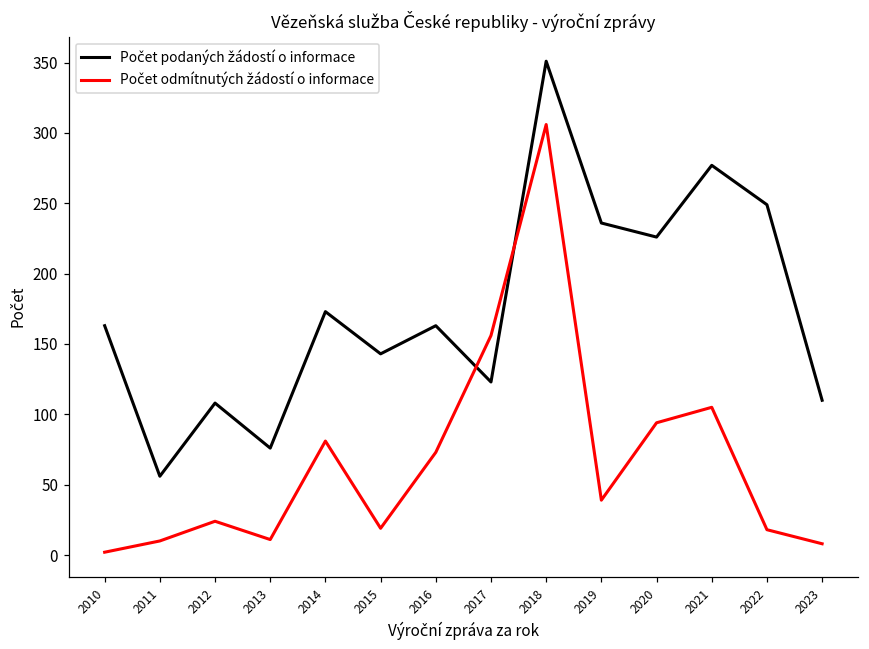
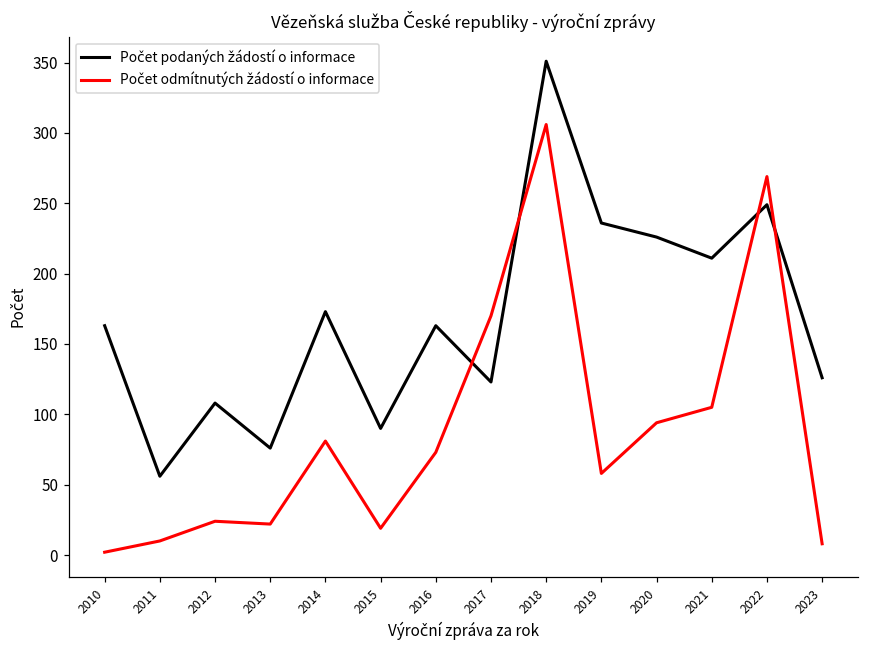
Počet odmítnutých žádostí o informace, 2013: 11 -> 22
Počet podaných žádostí o informace, 2015: 143 -> 90
Počet odmítnutých žádostí o informace, 2017: 156 -> 170
Počet odmítnutých žádostí o informace, 2019: 39 -> 58
Počet podaných žádostí o informace, 2021: 277 -> 211
Počet odmítnutých žádostí o informace, 2022: 18 -> 269
Počet podaných žádostí o informace, 2023: 110 -> 126
